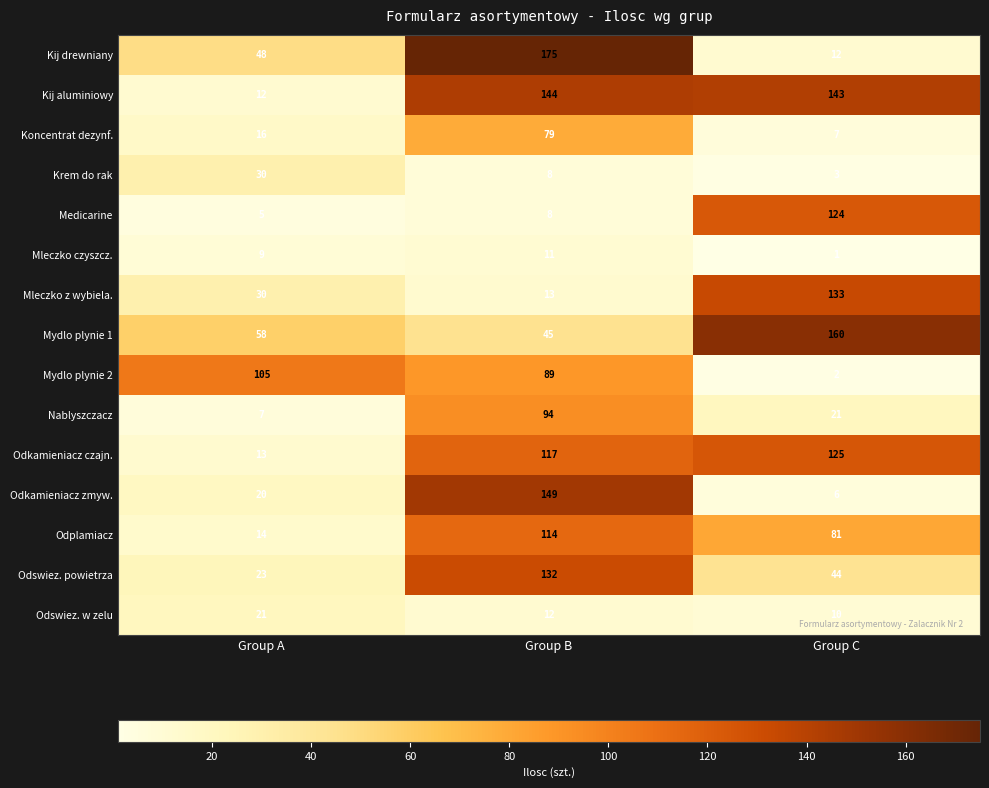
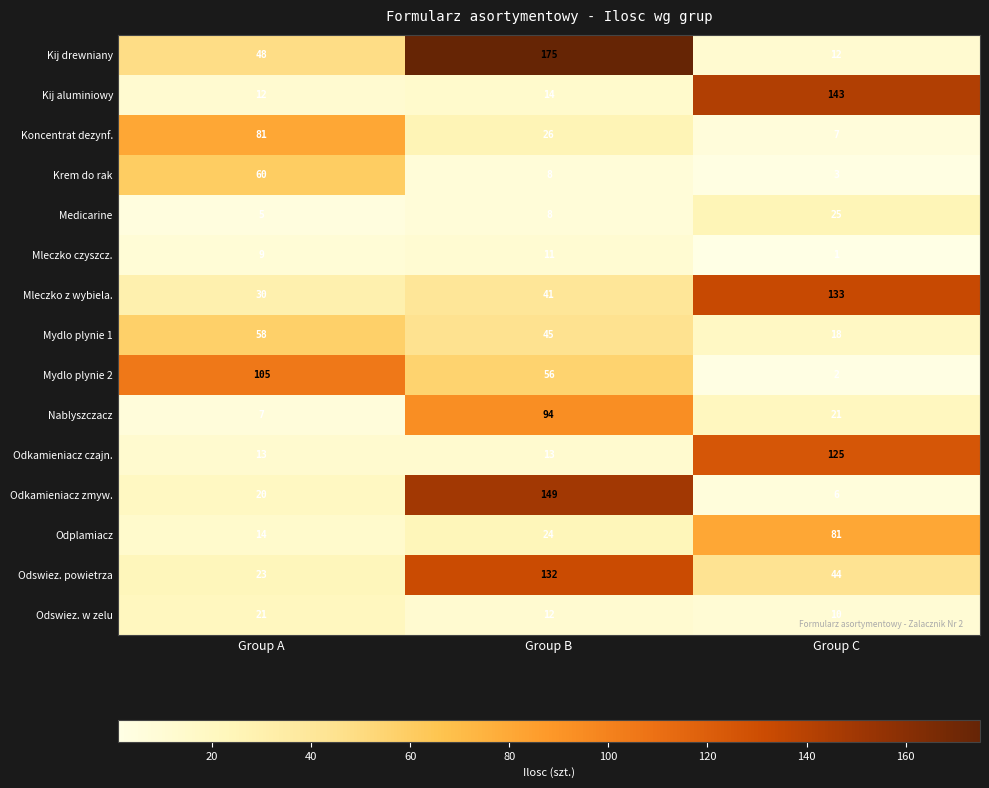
Kij aluminiowy, Group B: 144 -> 14
Koncentrat dezynf., Group A: 16 -> 81
Koncentrat dezynf., Group B: 79 -> 26
Krem do rak, Group A: 30 -> 60
Medicarine, Group C: 124 -> 25
Mleczko z wybiela., Group B: 13 -> 41
Mydlo plynie 1, Group C: 160 -> 18
Mydlo plynie 2, Group B: 89 -> 56
Odkamieniacz czajn., Group B: 117 -> 13
Odplamiacz, Group B: 114 -> 24
